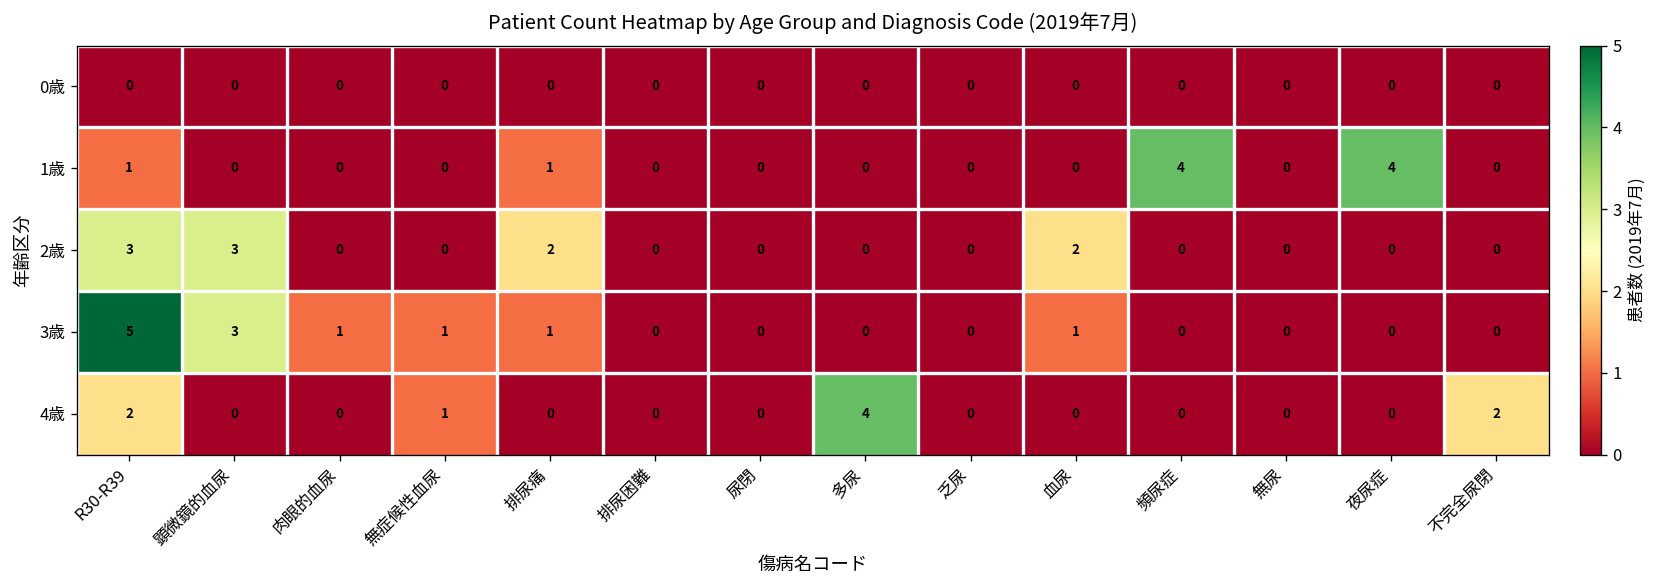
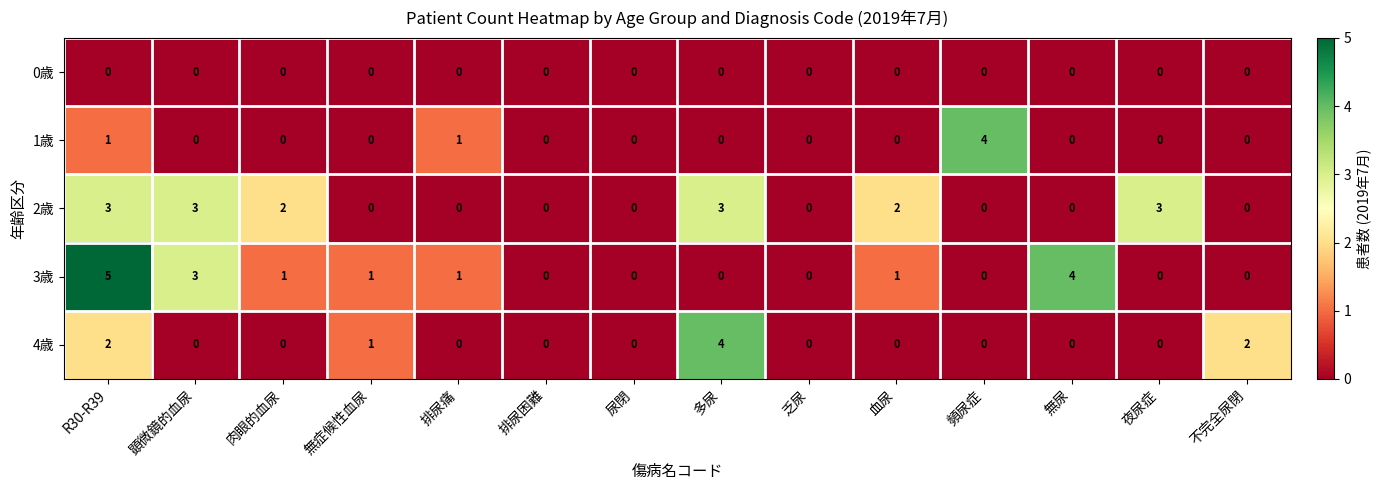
1歳, 夜尿症: 4 -> 0
2歳, 肉眼的血尿: 0 -> 2
2歳, 排尿痛: 2 -> 0
2歳, 多尿: 0 -> 3
2歳, 夜尿症: 0 -> 3
3歳, 無尿: 0 -> 4
